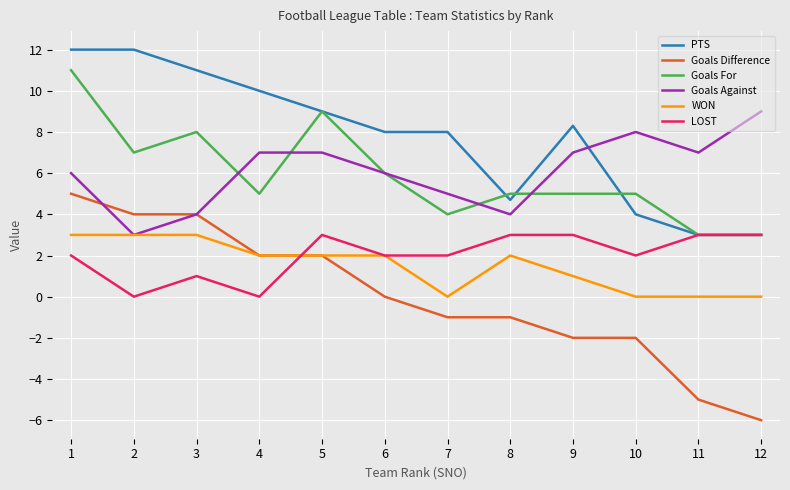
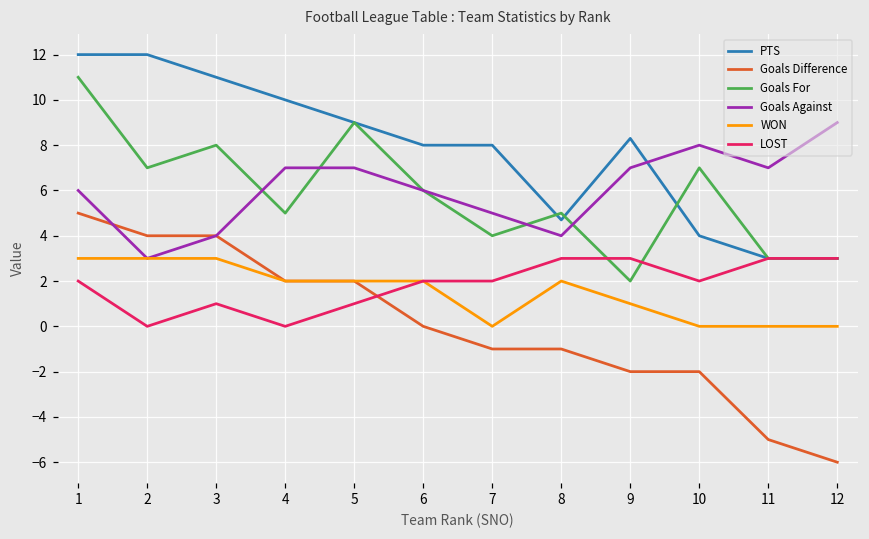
LOST, 5: 3 -> 1
Goals For, 9: 5 -> 2
Goals For, 10: 5 -> 7
